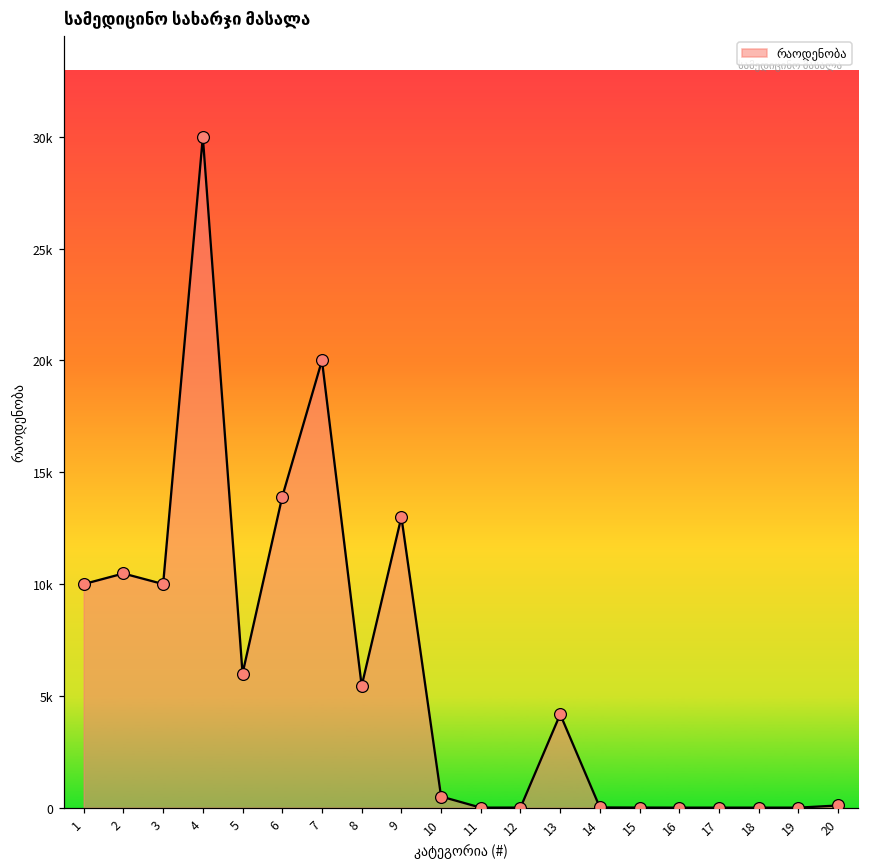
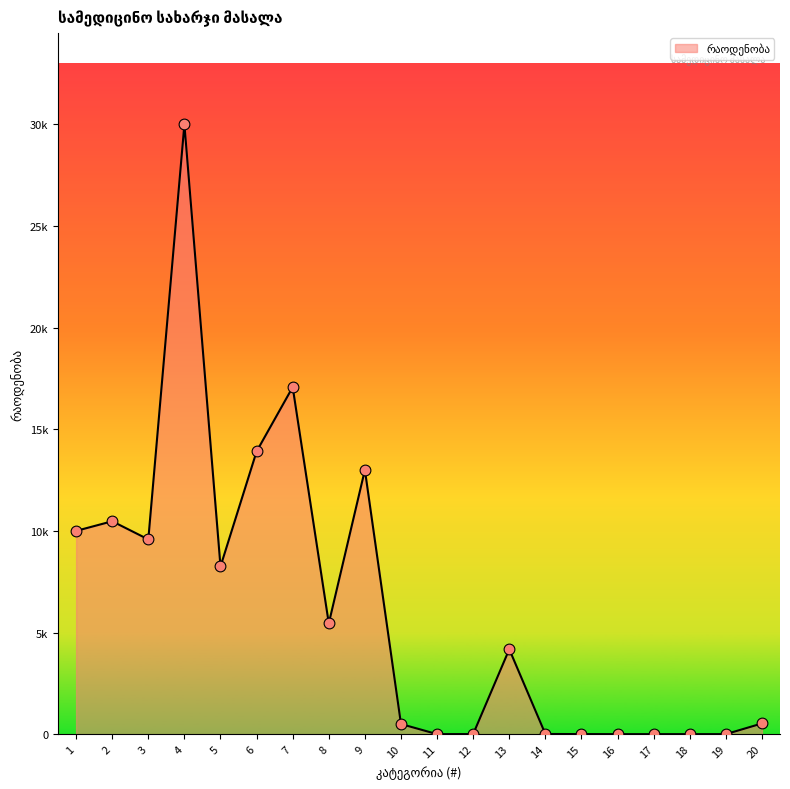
3: 10000 -> 9600
5: 6000 -> 8200
7: 20000 -> 17100
20: 100 -> 500
